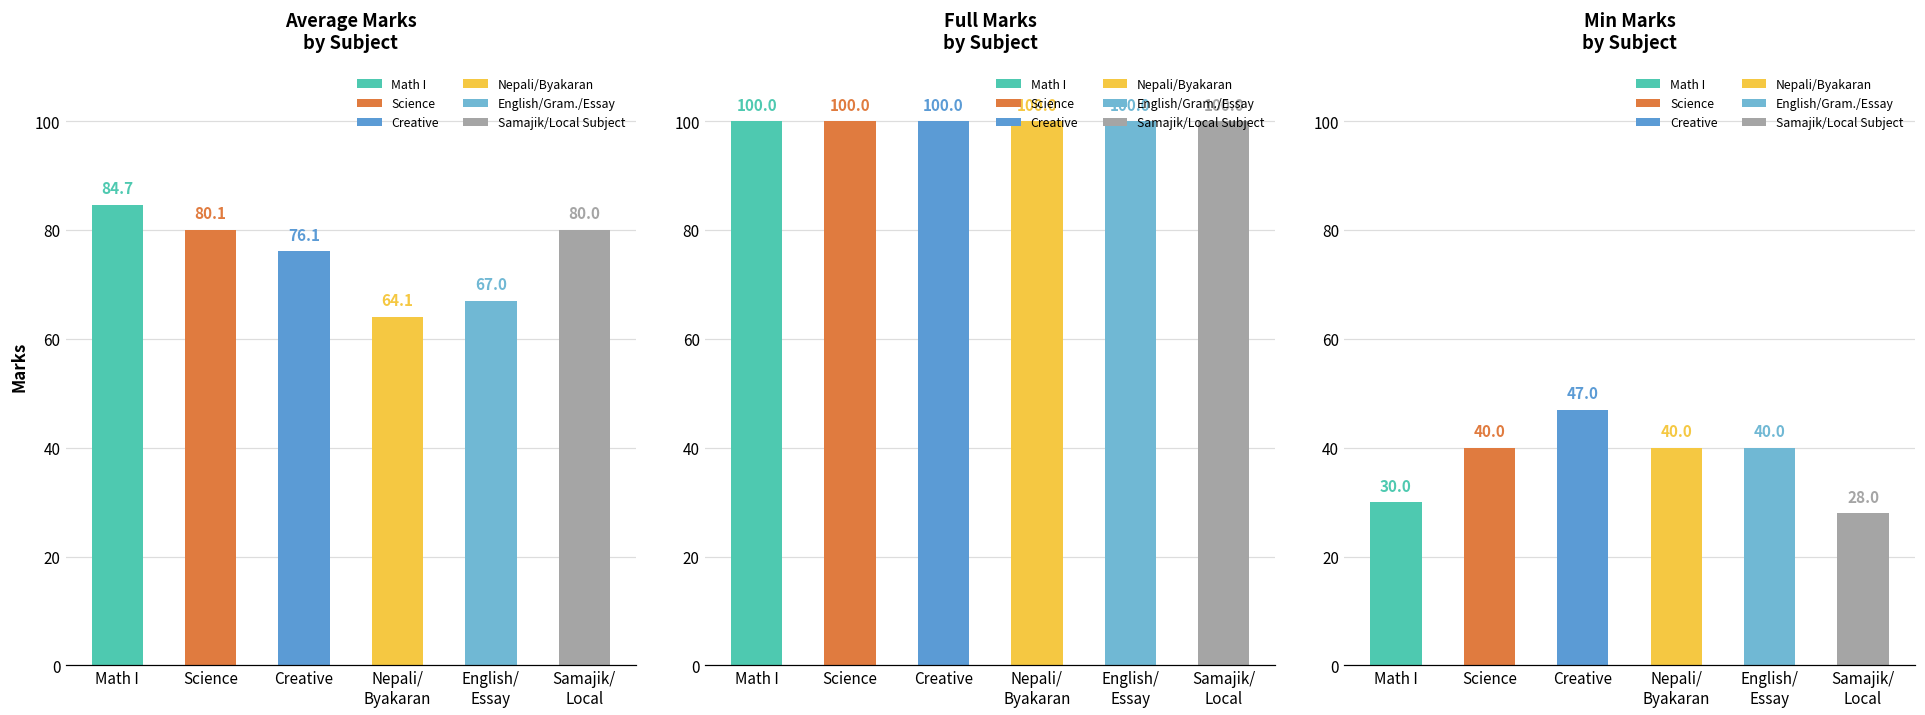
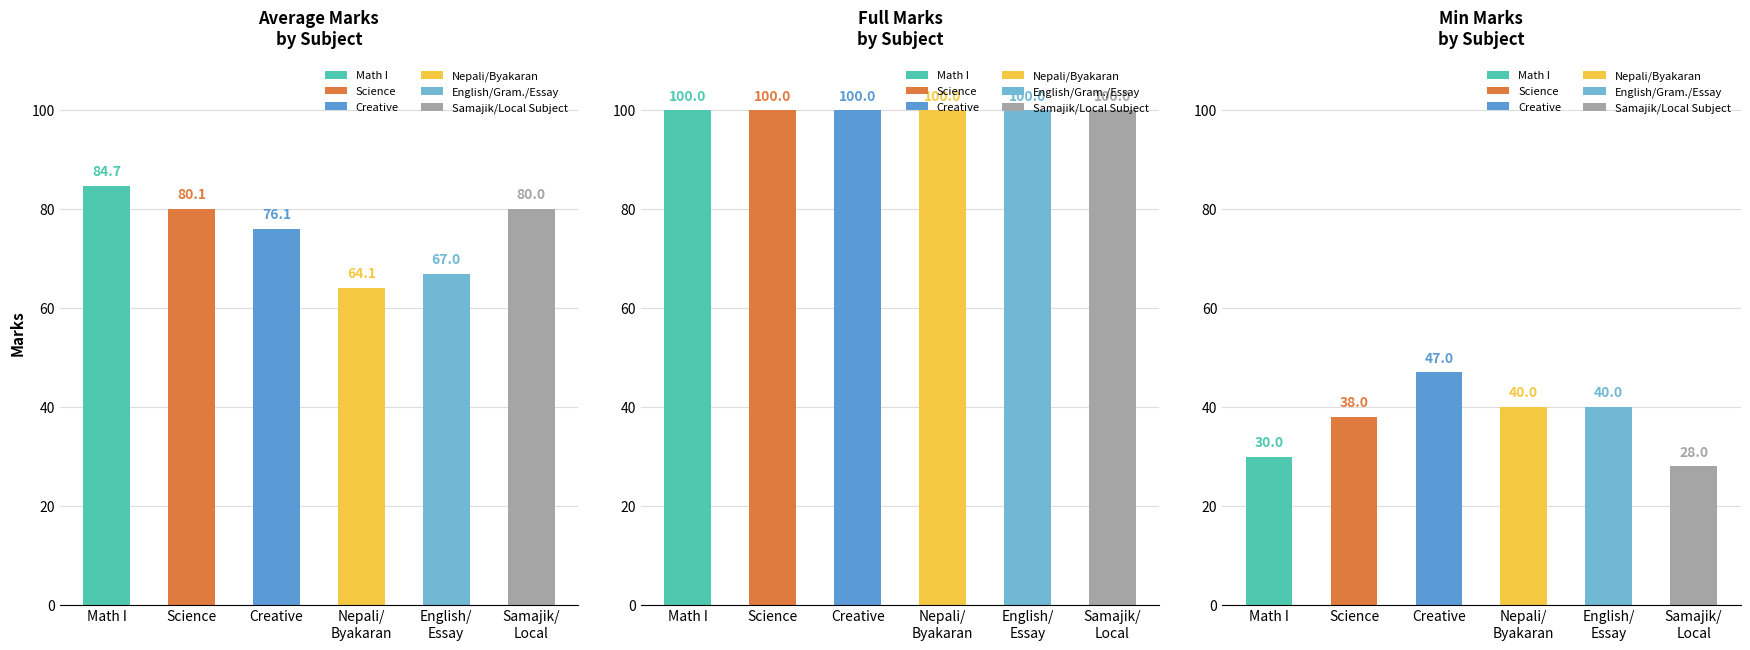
Min Marks by Subject, Science: 40.0 -> 38.0
